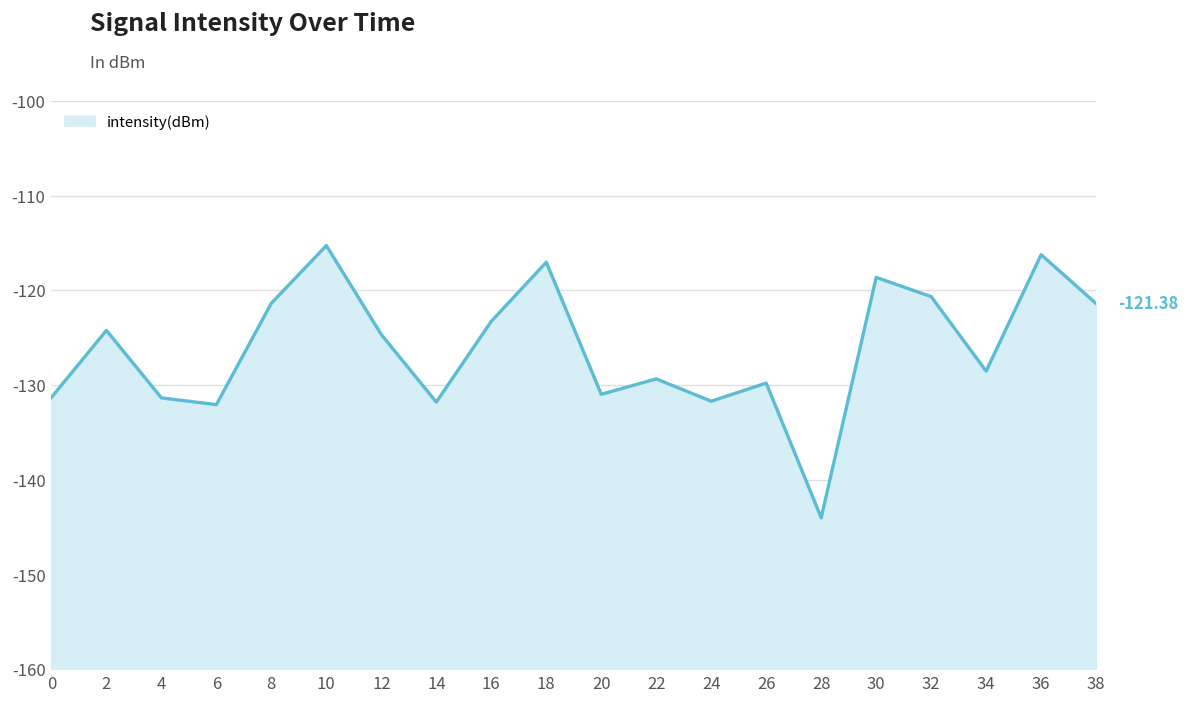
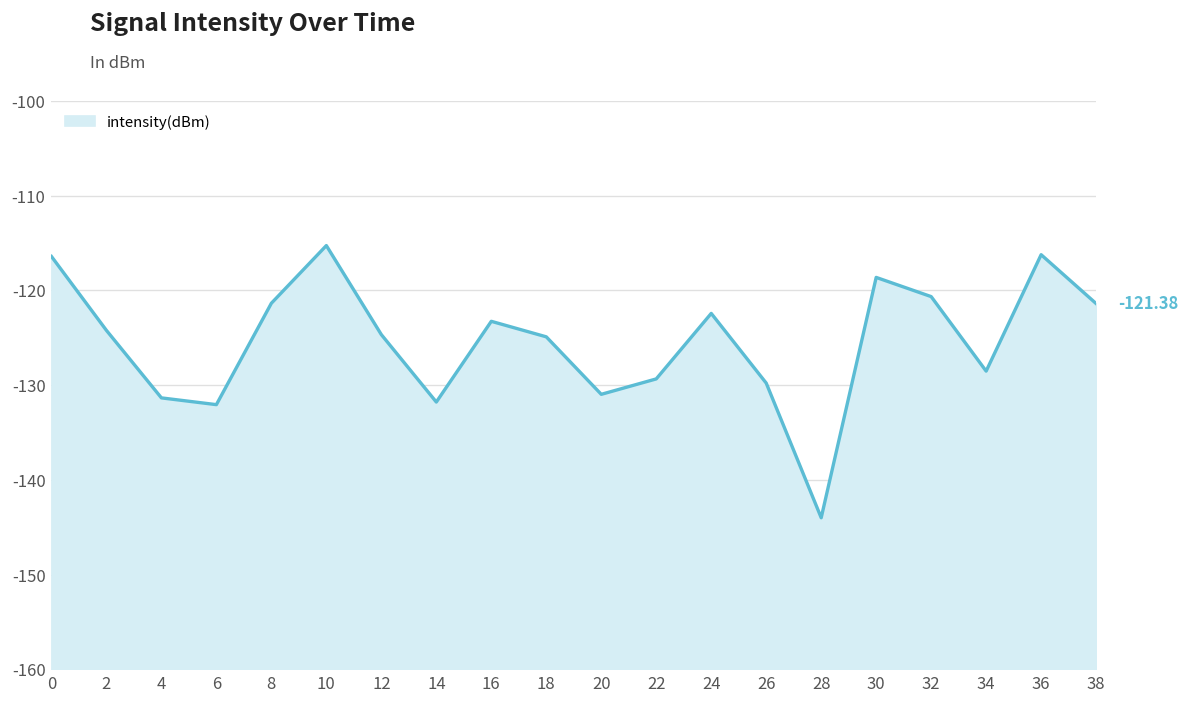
0: -131 -> -116
18: -117 -> -125
24: -132 -> -122
